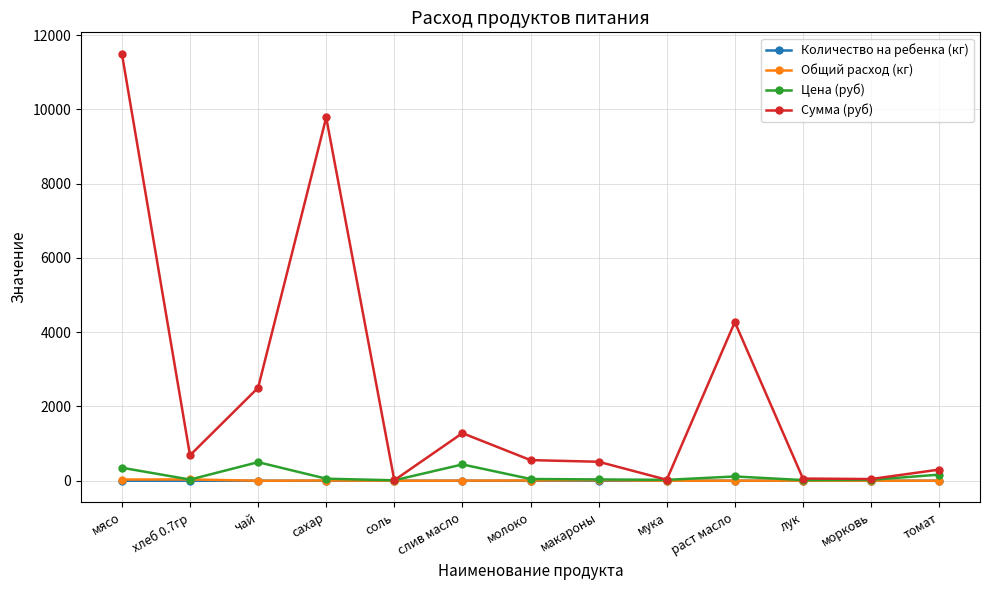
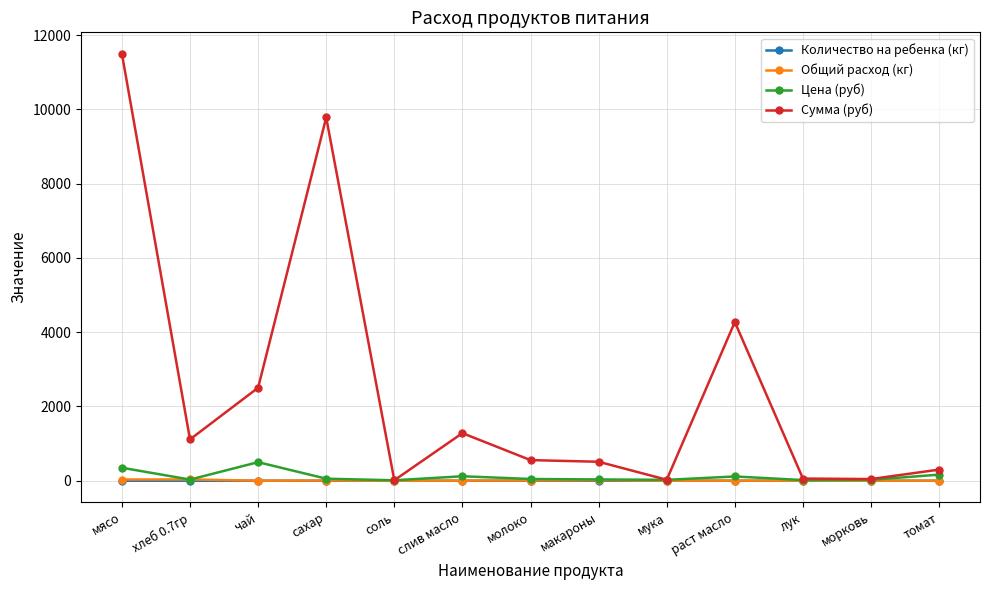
Сумма (руб), хлеб 0.7гр: 700 -> 1100
Цена (руб), слив масло: 400 -> 100
